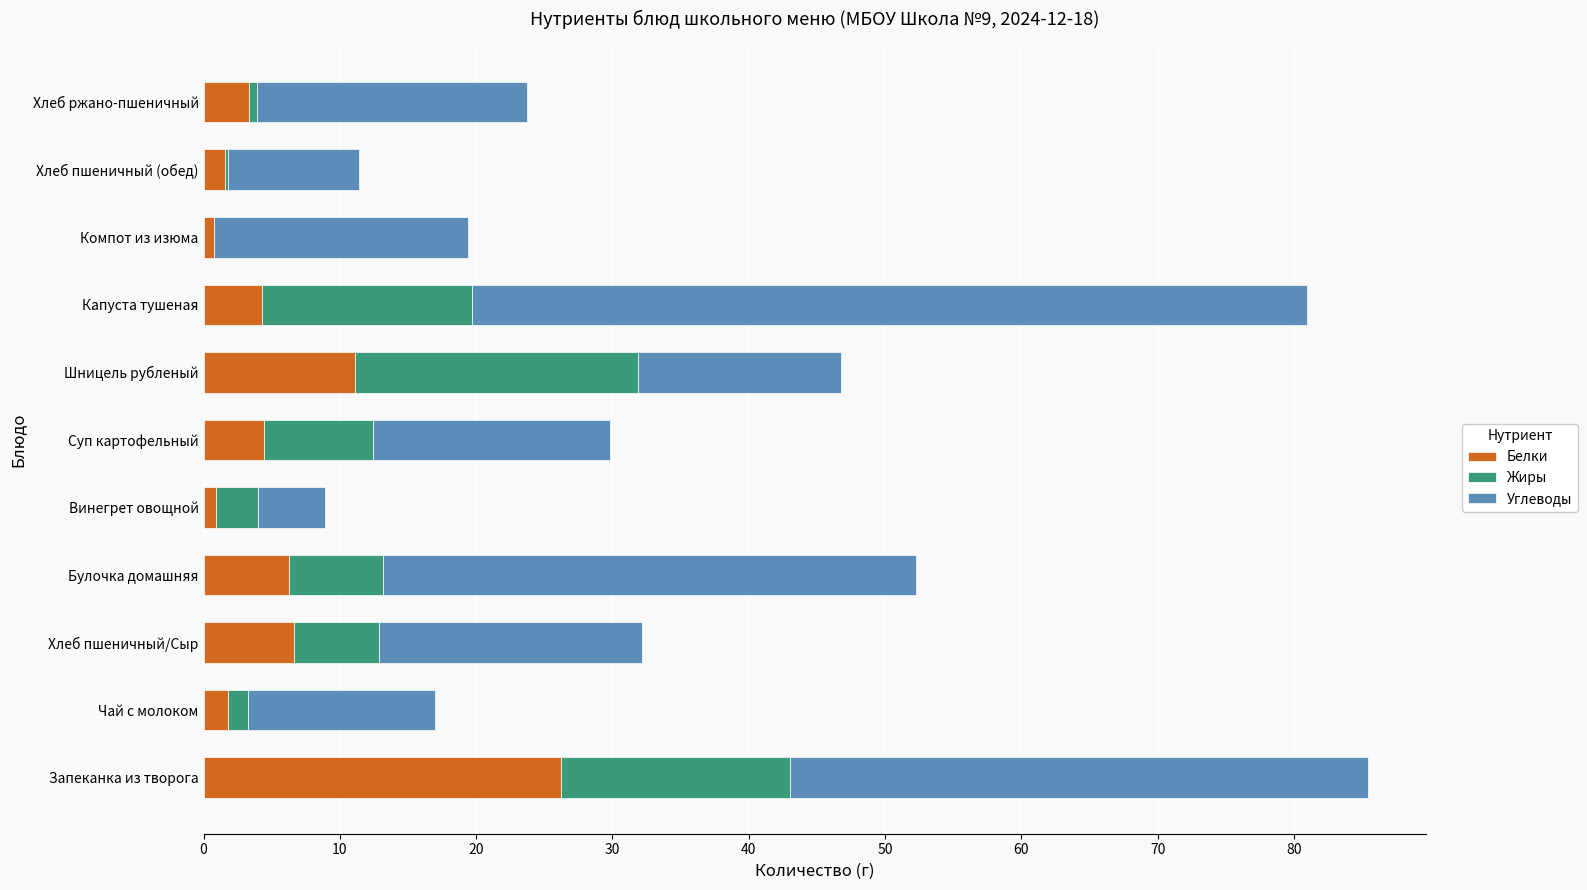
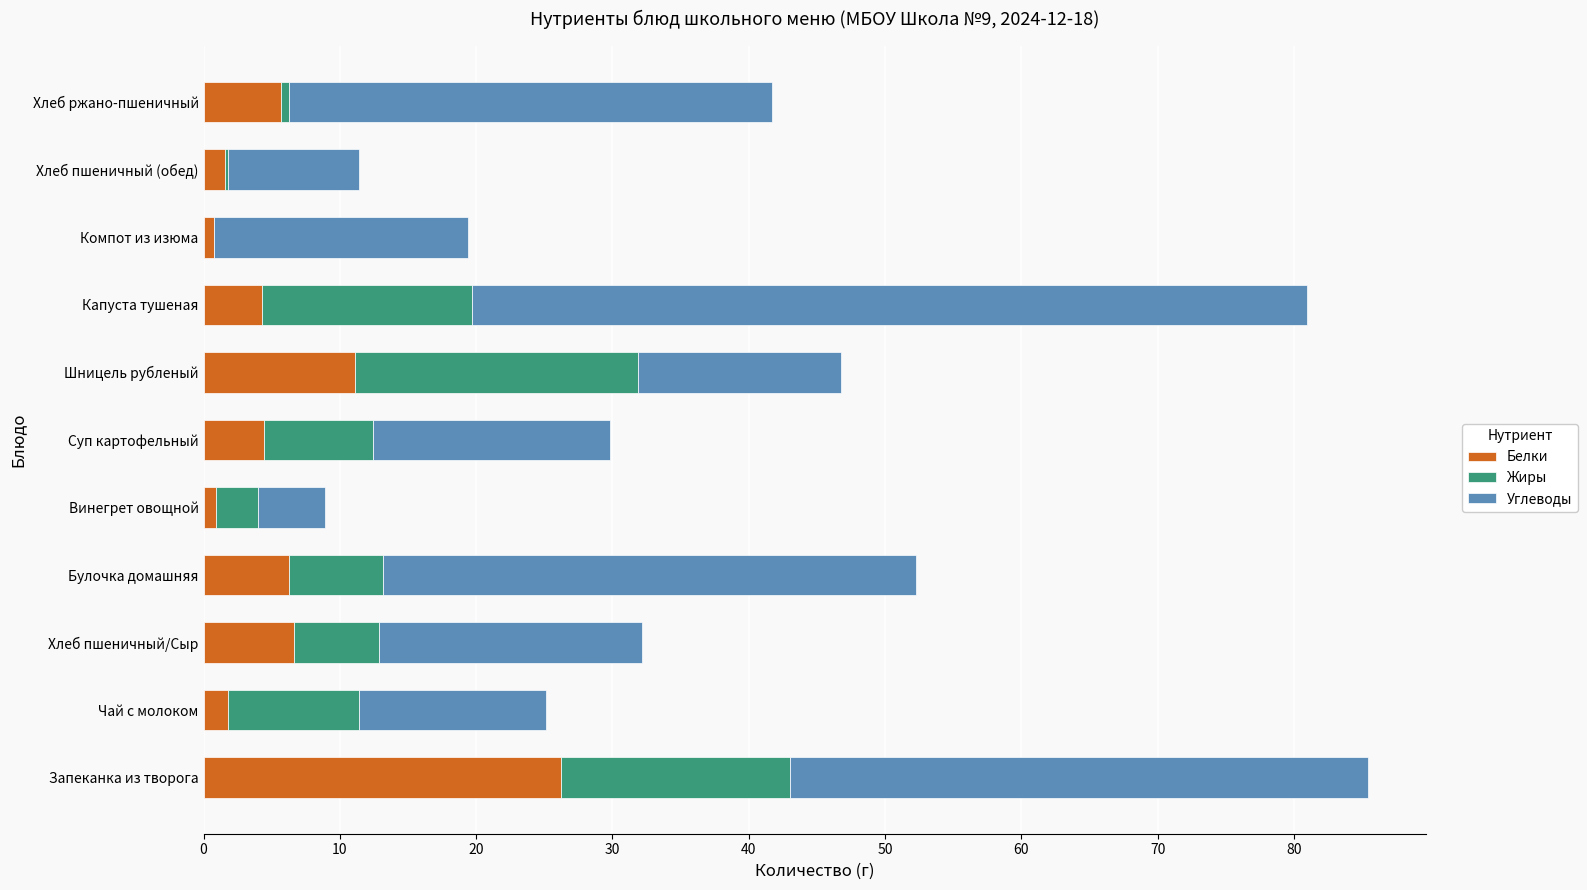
Белки, Хлеб ржано-пшеничный: 3.3 -> 5.7
Углеводы, Хлеб ржано-пшеничный: 19.8 -> 35.4
Жиры, Чай с молоком: 1.4 -> 9.6
